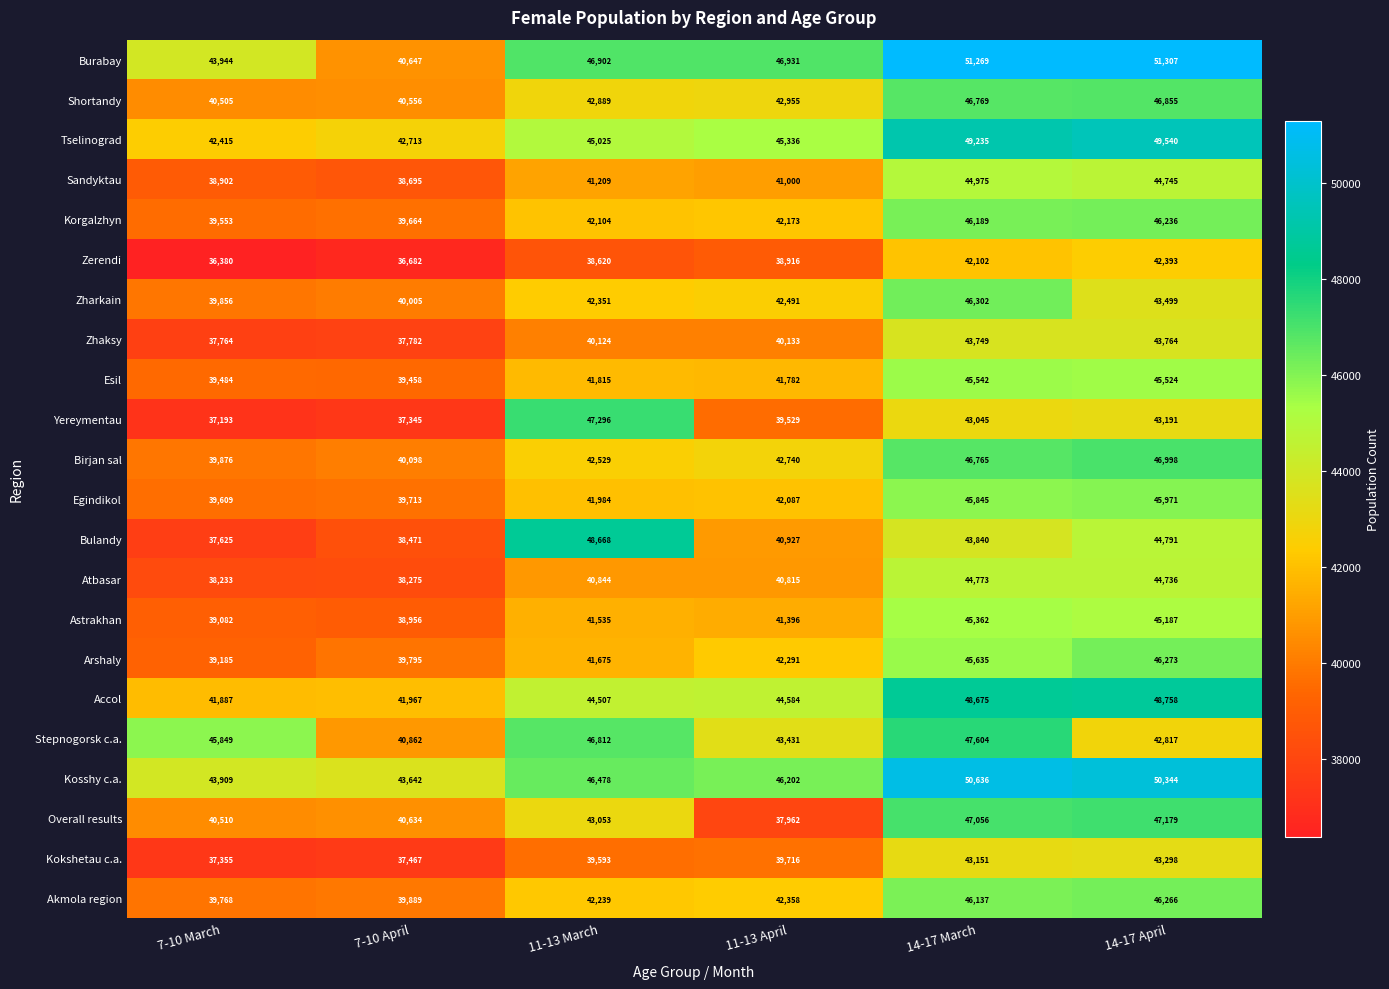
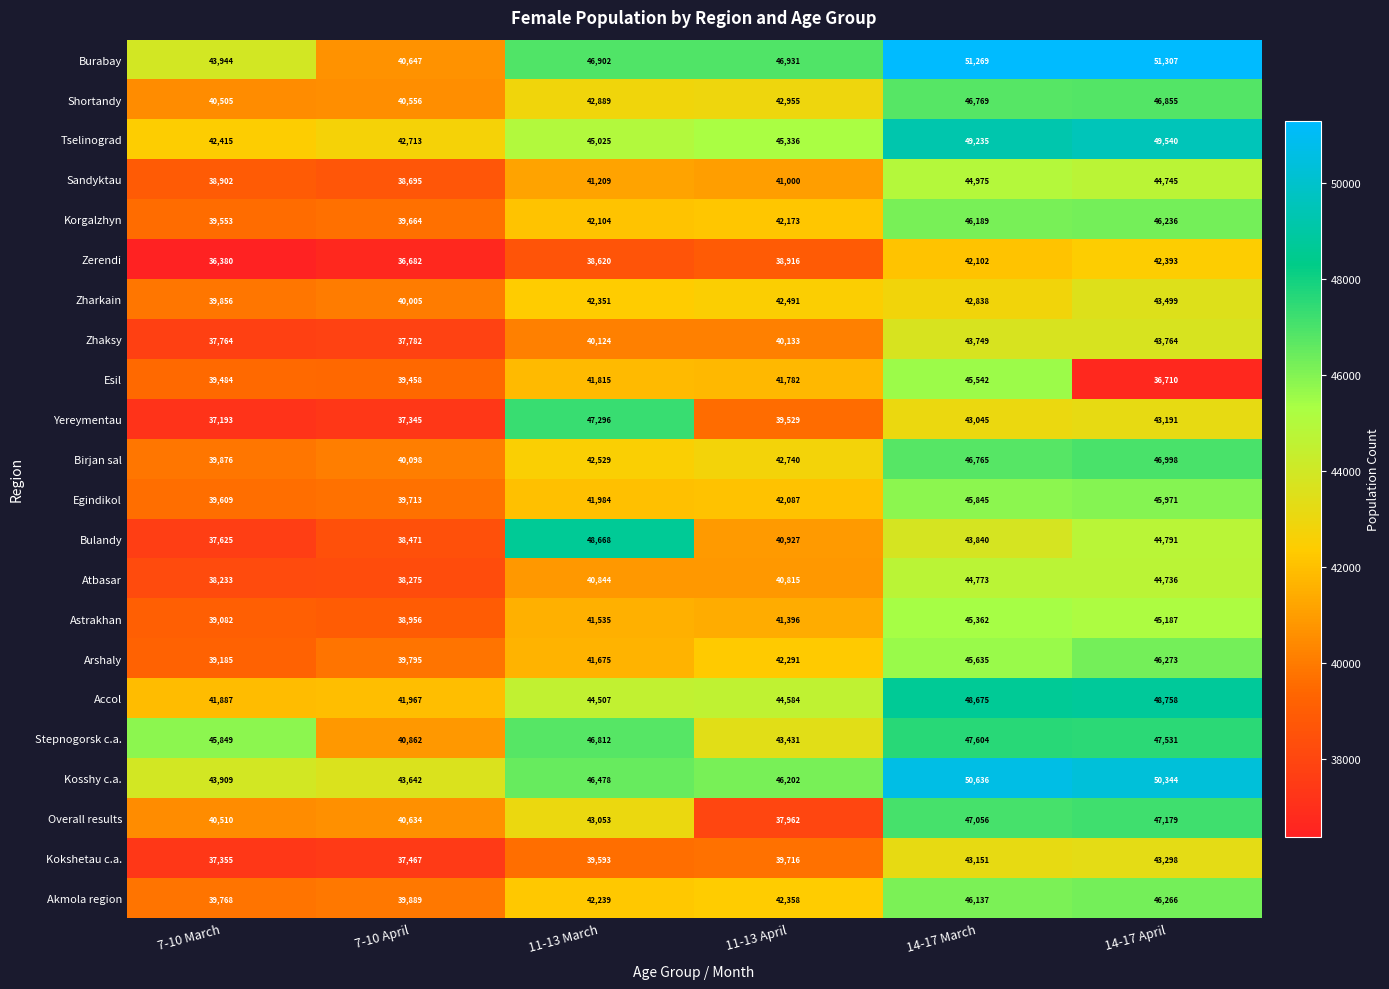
Zharkain, 14-17 March: 46,302 -> 42,838
Esil, 14-17 April: 45,524 -> 36,710
Stepnogorsk c.a., 14-17 April: 42,817 -> 47,531
